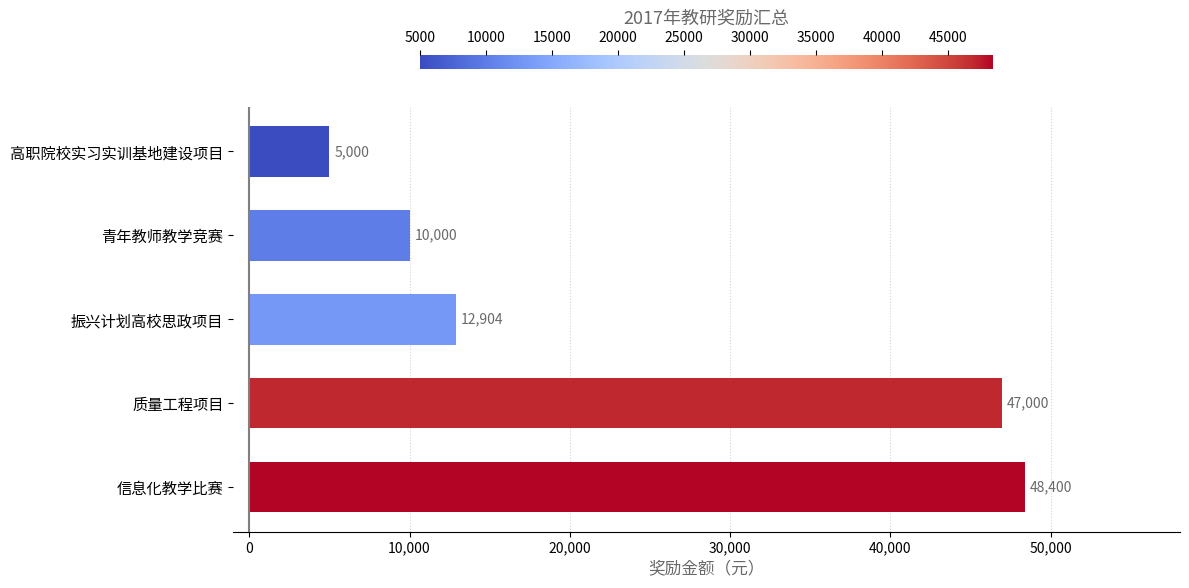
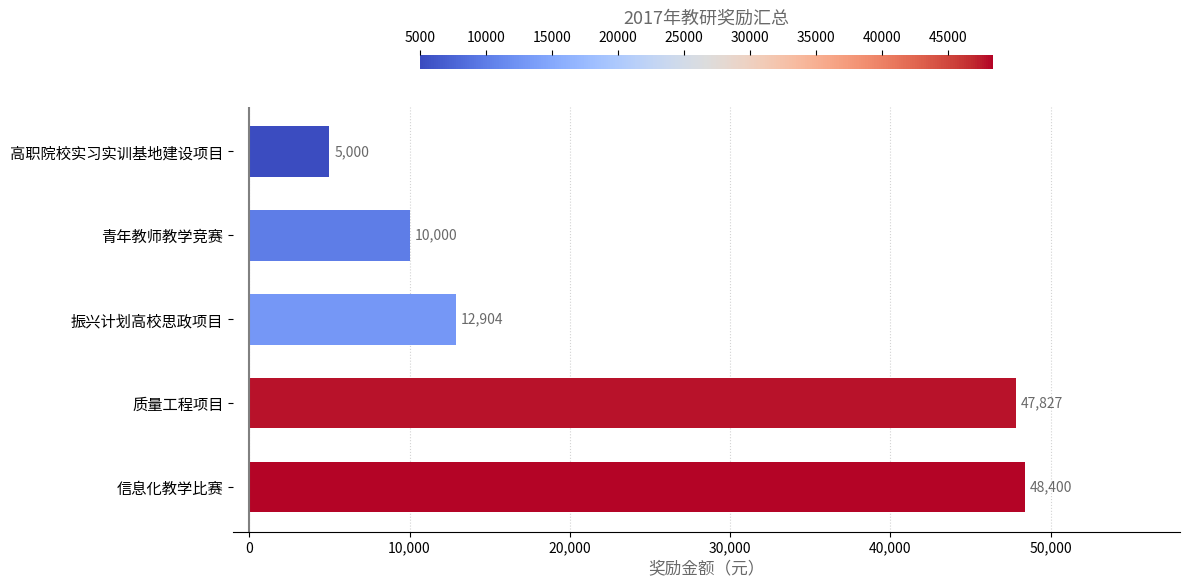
质量工程项目: 47,000 -> 47,827
